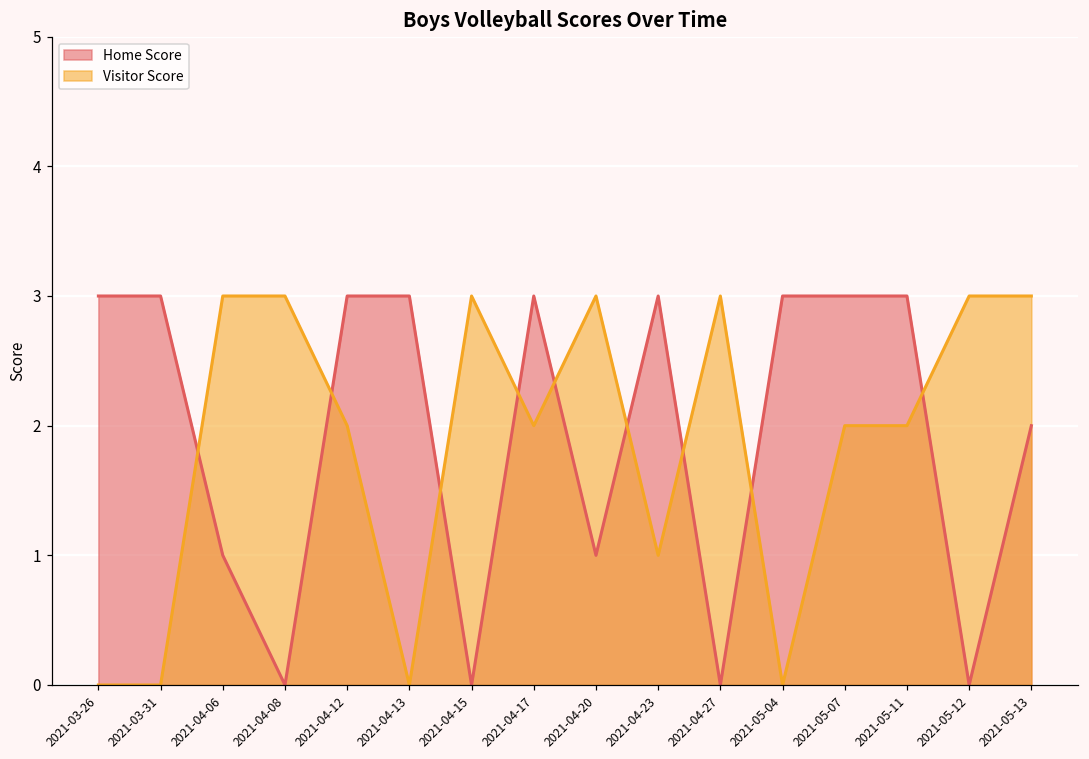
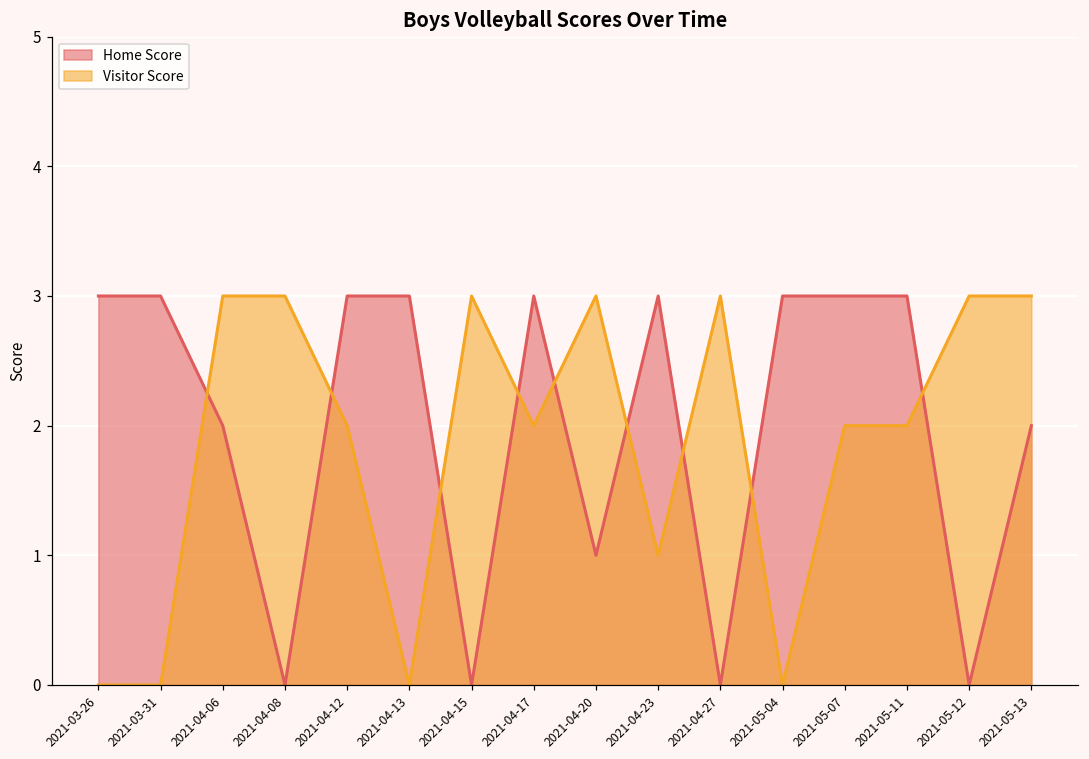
Home Score, 2021-04-06: 1 -> 2
